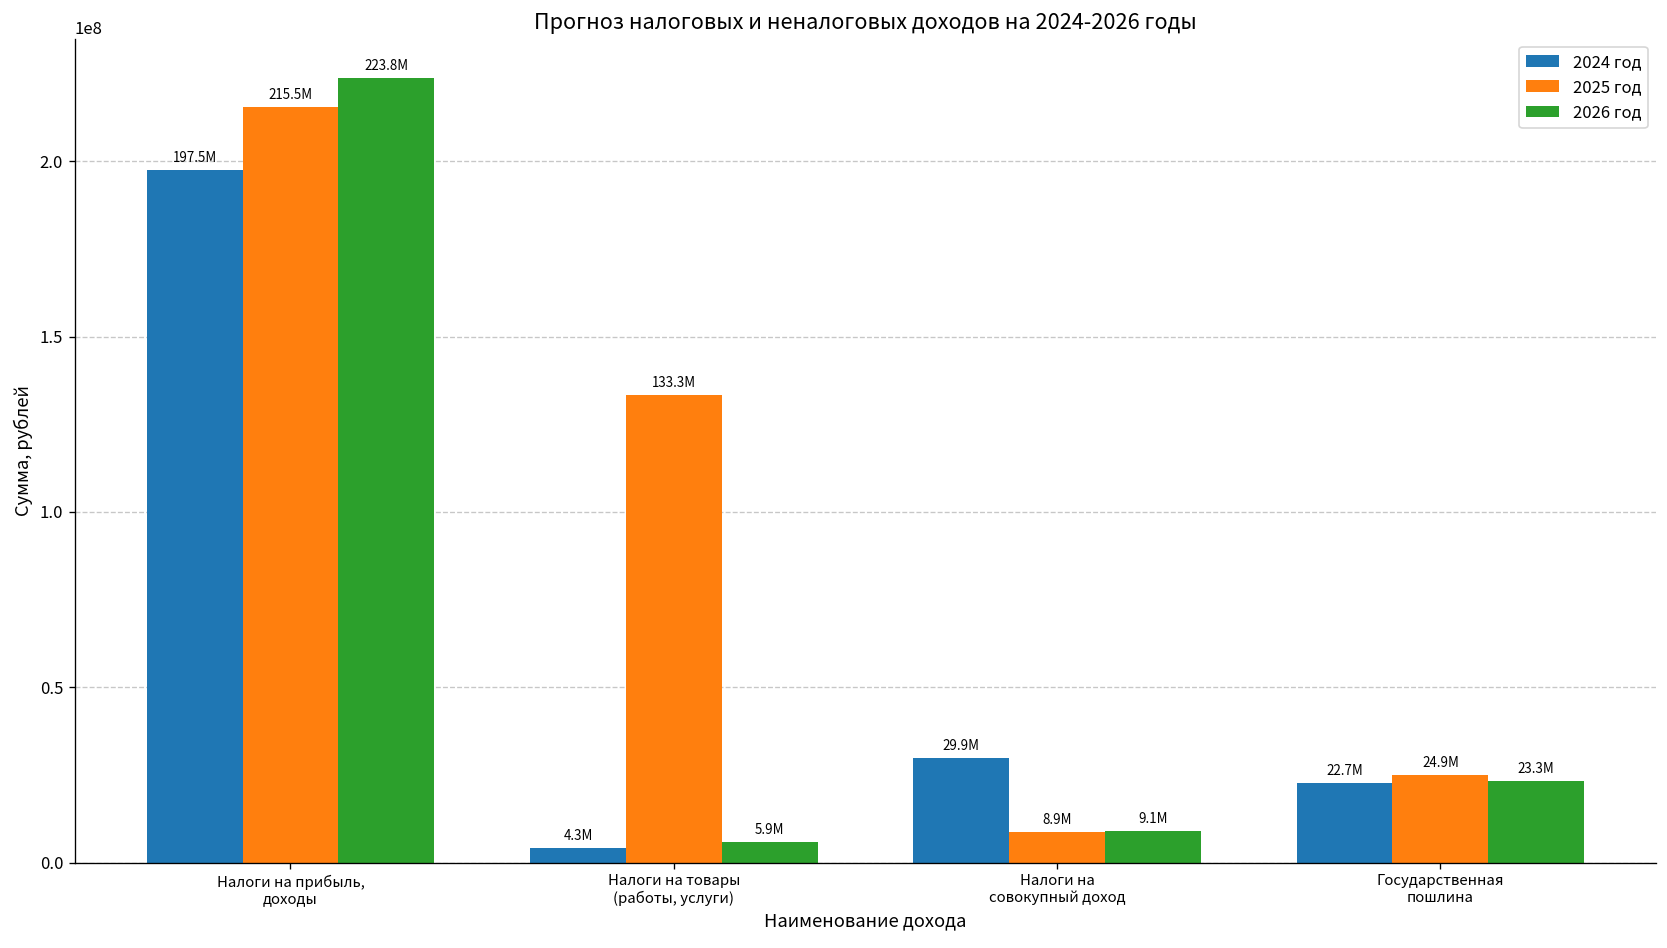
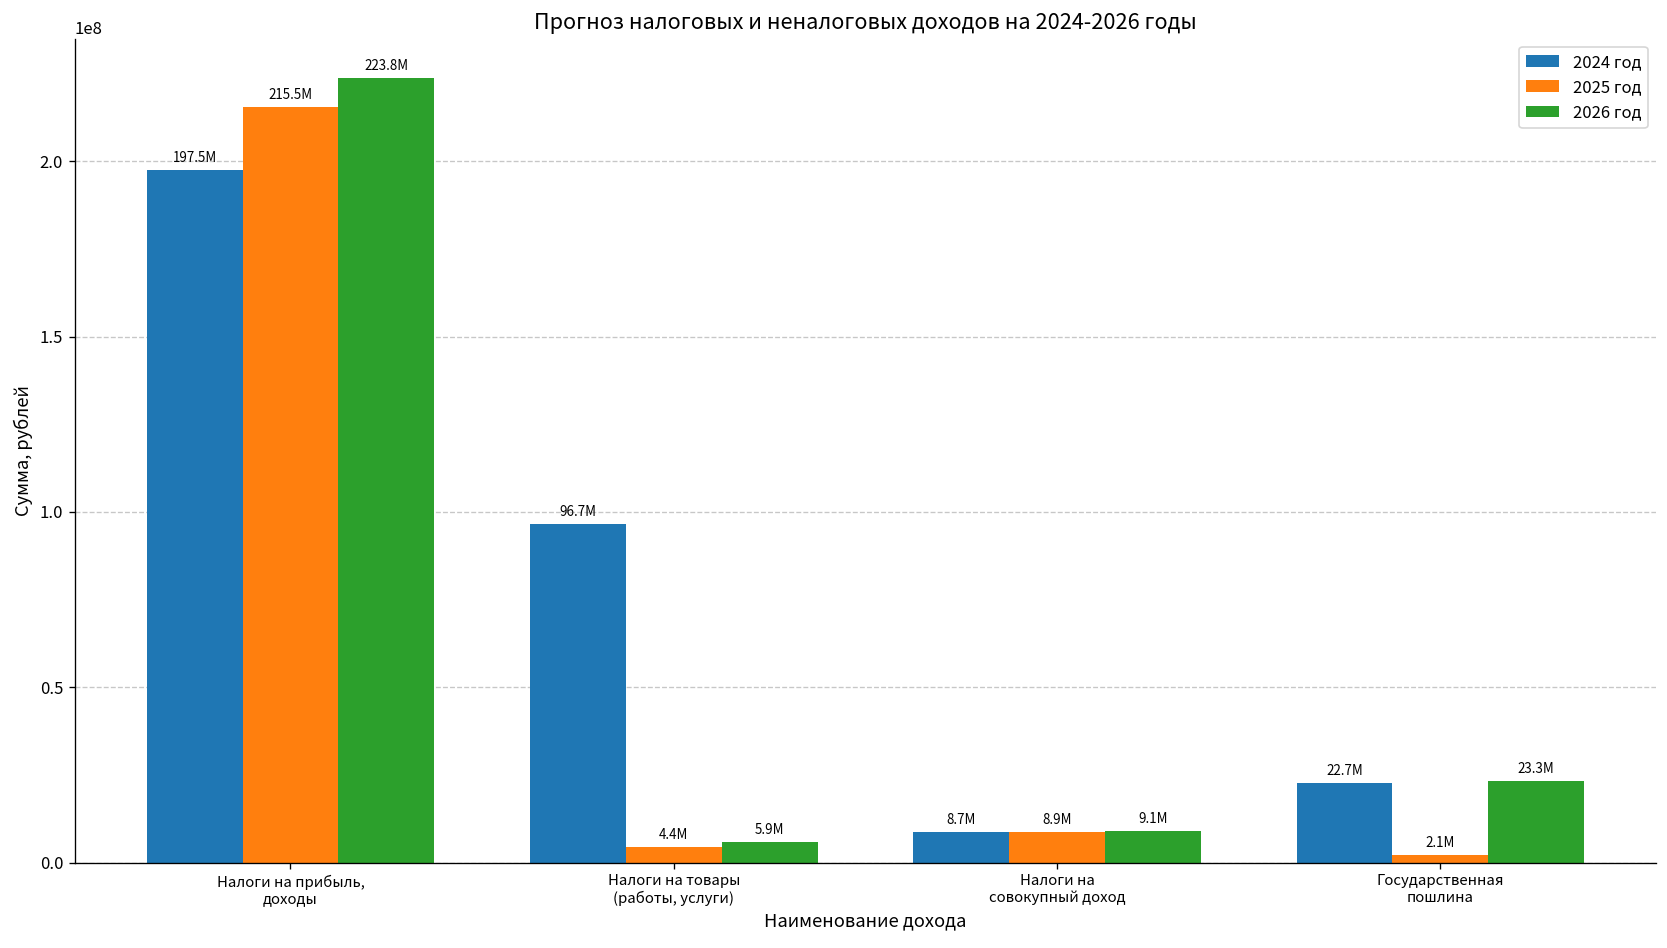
2024 год, Налоги на товары (работы, услуги): 4.3M -> 96.7M
2025 год, Налоги на товары (работы, услуги): 133.3M -> 4.4M
2024 год, Налоги на совокупный доход: 29.9M -> 8.7M
2025 год, Государственная пошлина: 24.9M -> 2.1M
